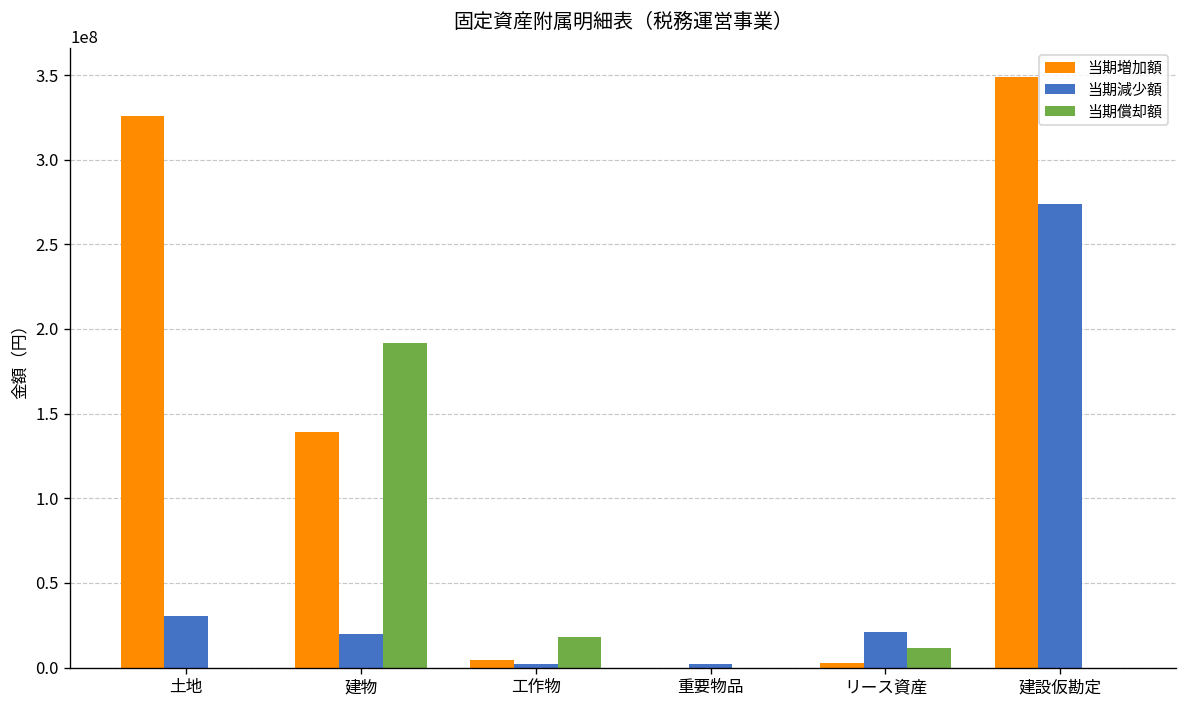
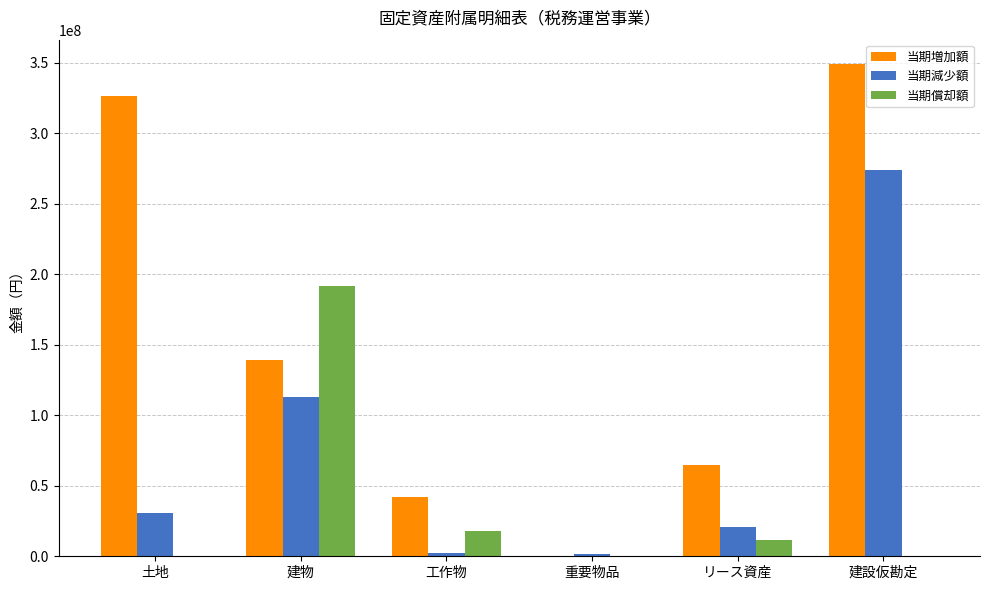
当期減少額, 建物: 20000000 -> 113000000
当期増加額, 工作物: 5000000 -> 42000000
当期増加額, リース資産: 3000000 -> 65000000
